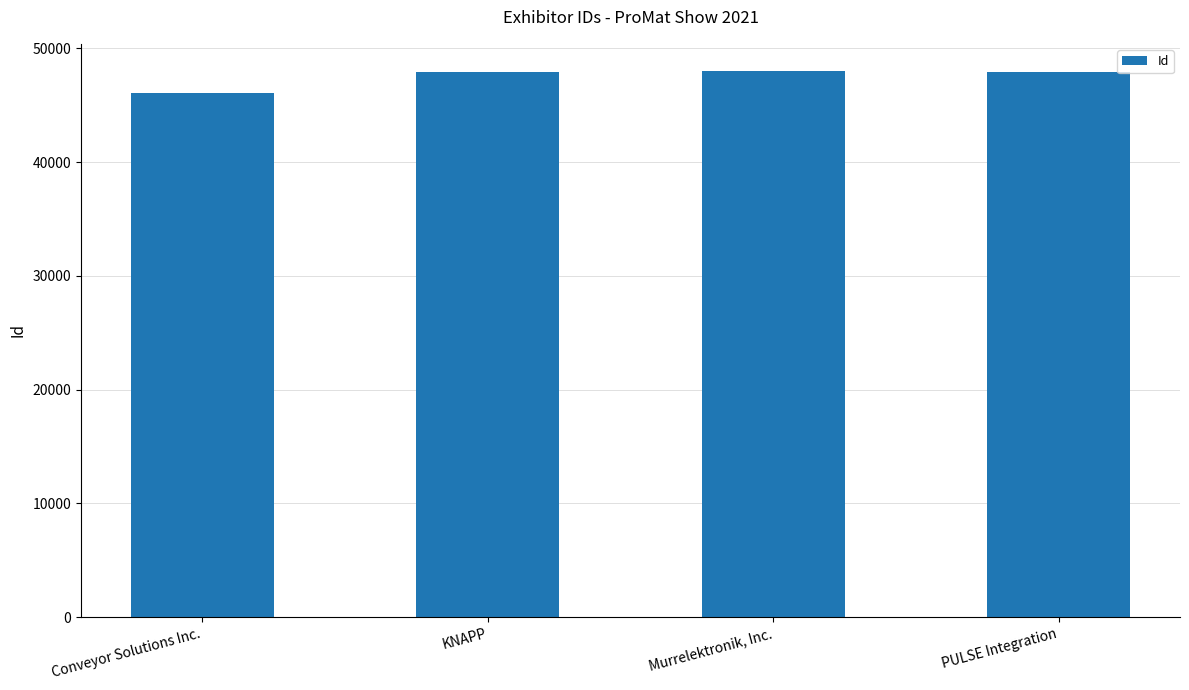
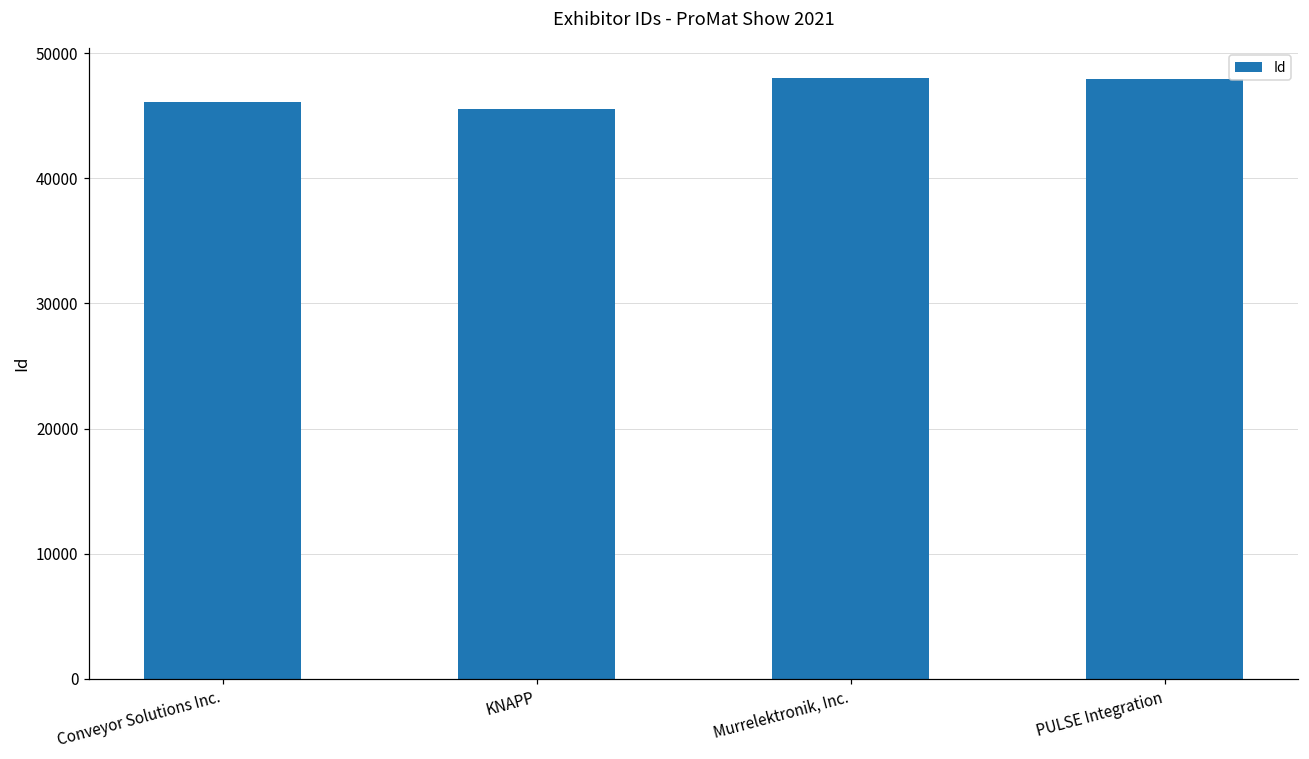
KNAPP: 47900 -> 45500
